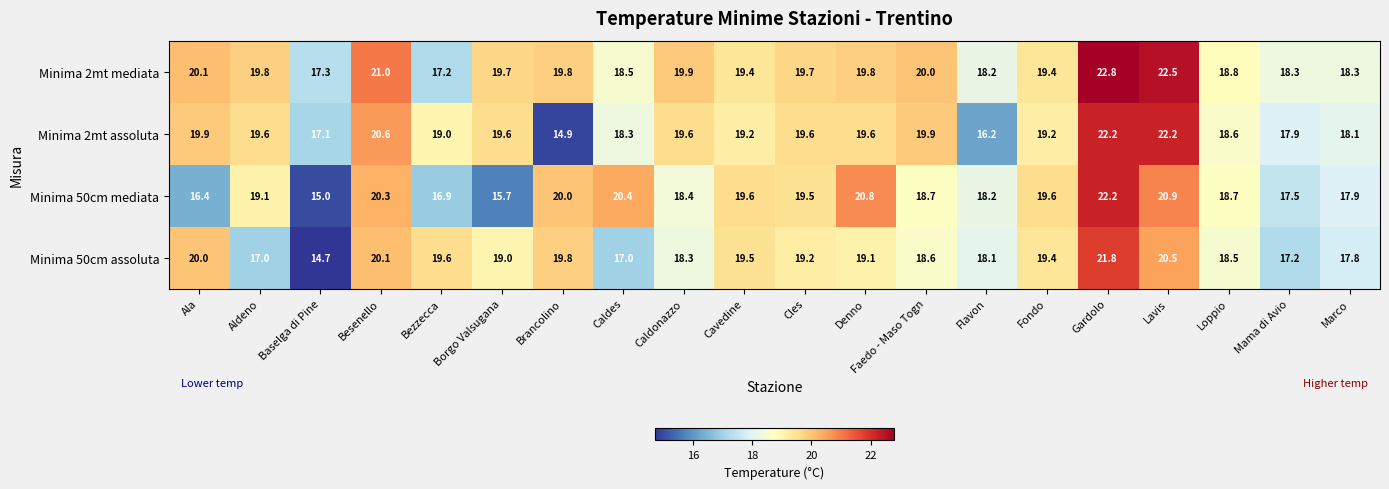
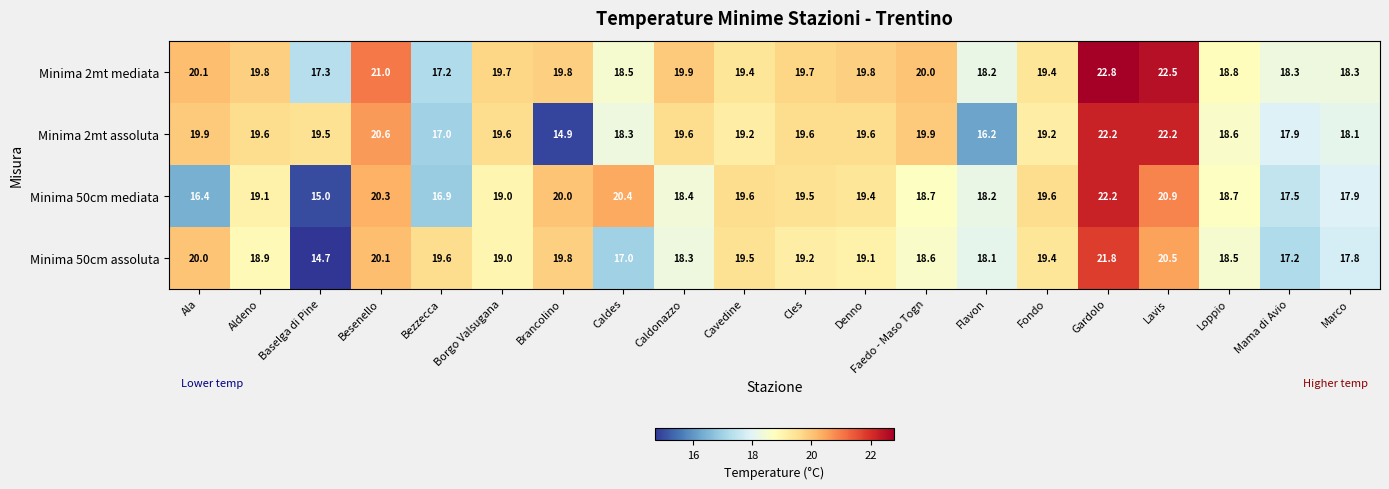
Minima 2mt assoluta, Baselga di Pine: 17.1 -> 19.5
Minima 2mt assoluta, Bezzecca: 19.0 -> 17.0
Minima 50cm mediata, Borgo Valsugana: 15.7 -> 19.0
Minima 50cm mediata, Denno: 20.8 -> 19.4
Minima 50cm assoluta, Aldeno: 17.0 -> 18.9
